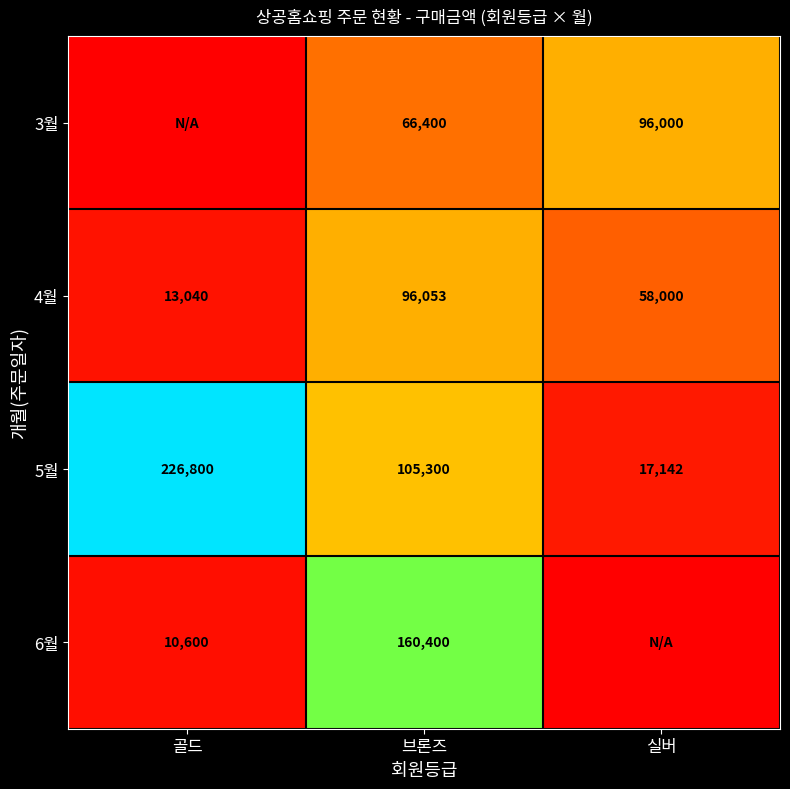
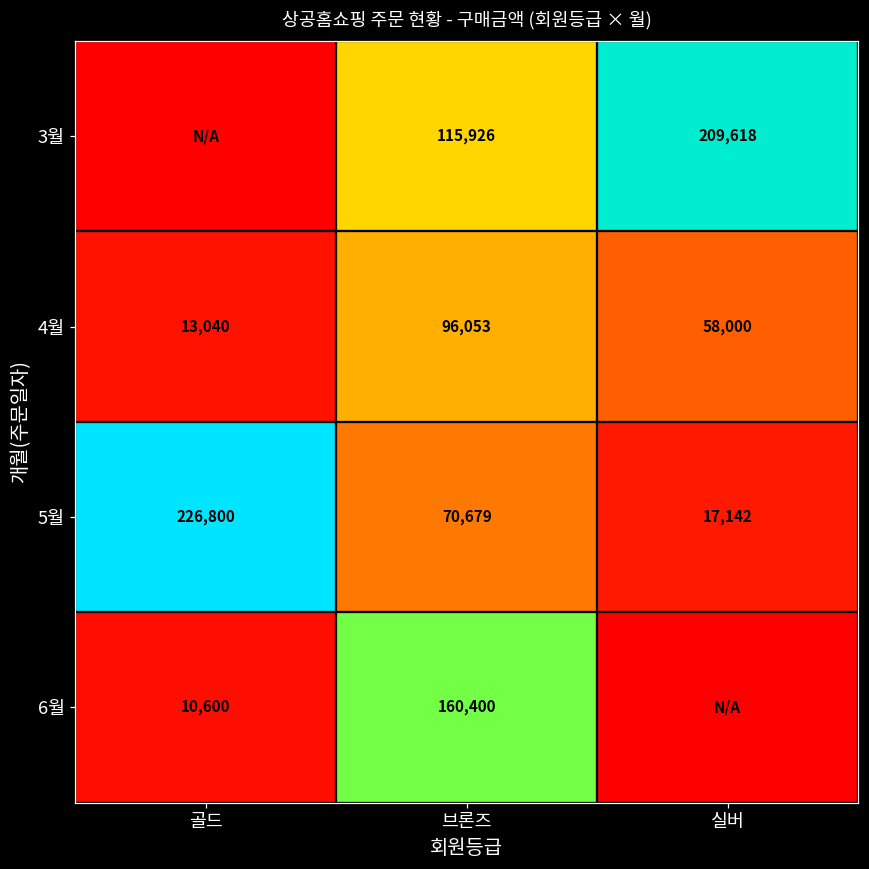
3월, 브론즈: 66,400 -> 115,926
3월, 실버: 96,000 -> 209,618
5월, 브론즈: 105,300 -> 70,679
